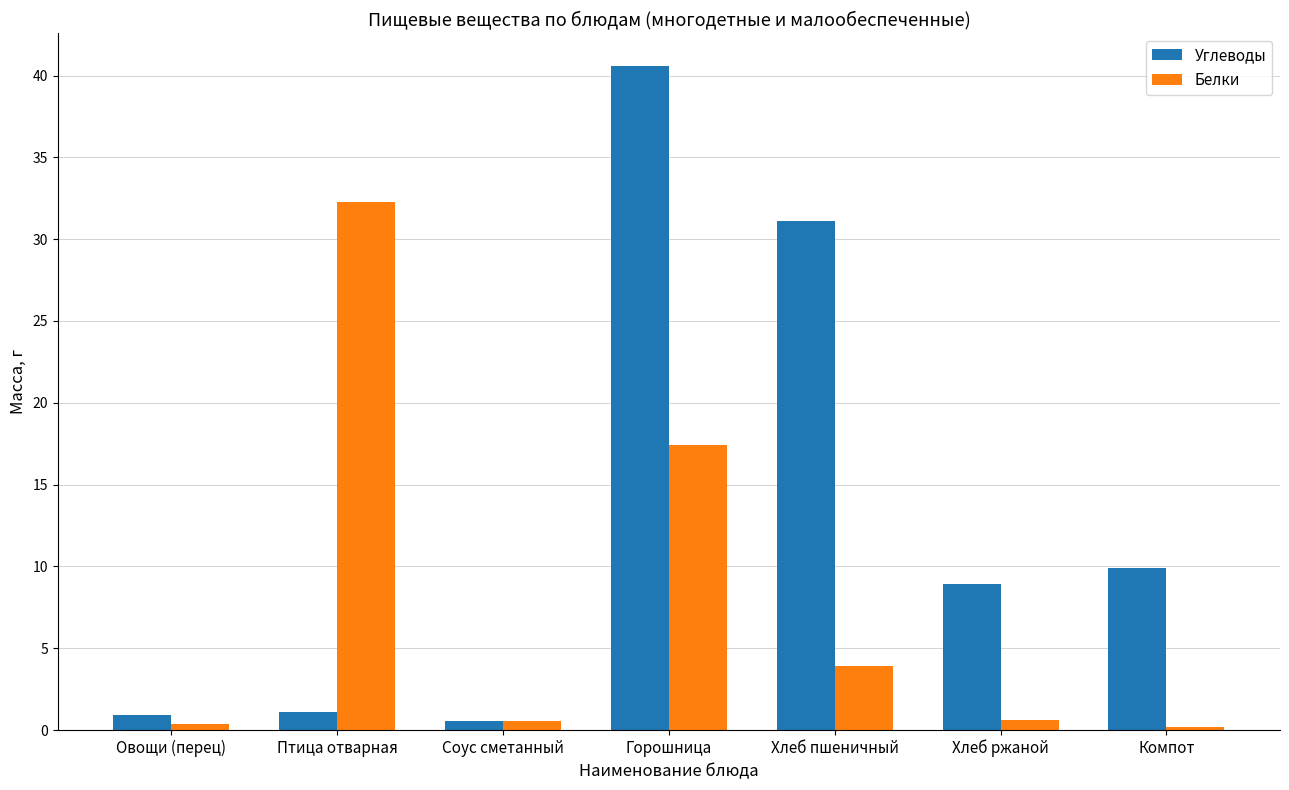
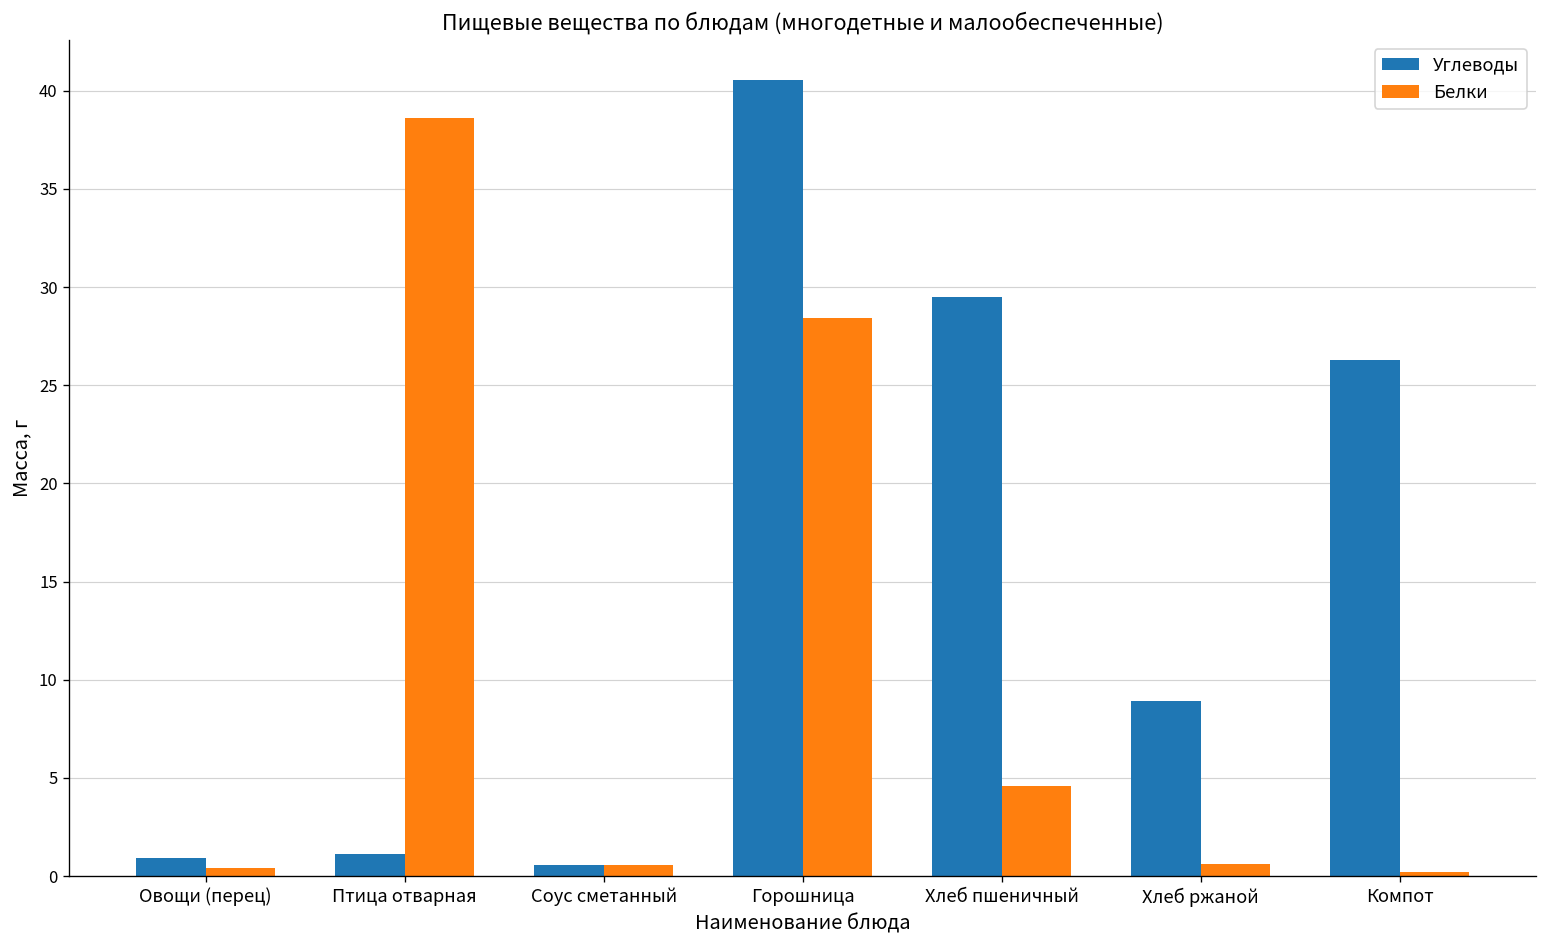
Белки, Птица отварная: 32.3 -> 38.6
Белки, Горошница: 17.4 -> 28.4
Углеводы, Хлеб пшеничный: 31.1 -> 29.5
Белки, Хлеб пшеничный: 3.9 -> 4.6
Углеводы, Компот: 9.9 -> 26.3
